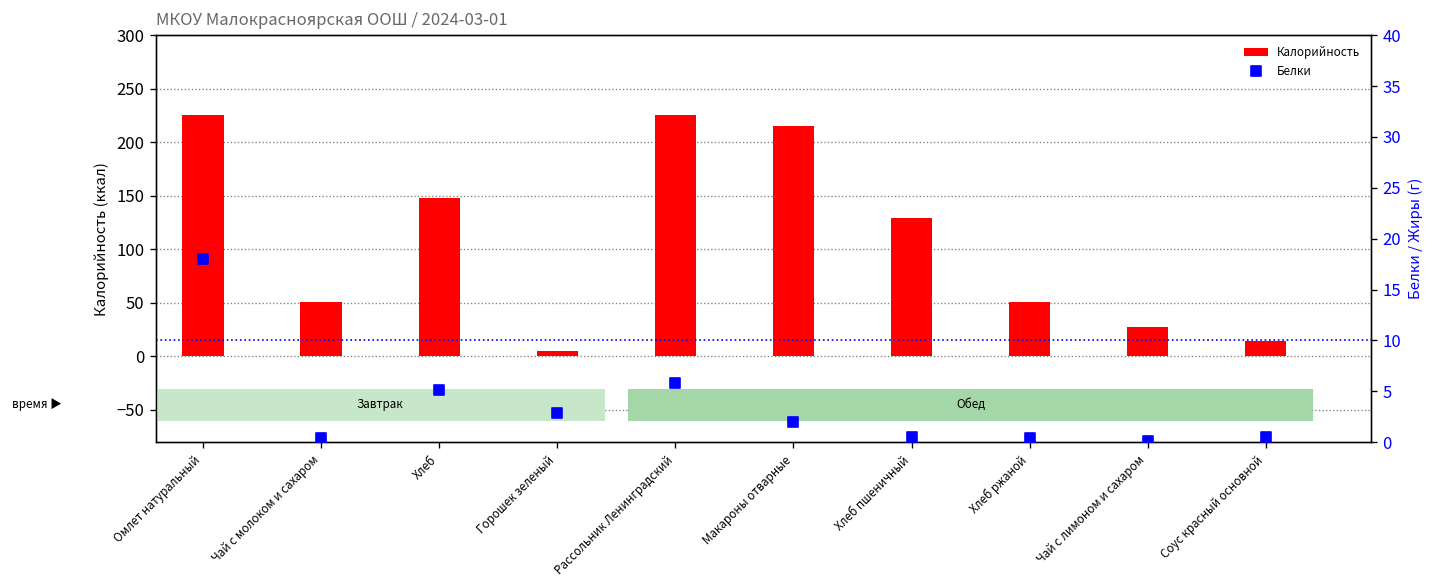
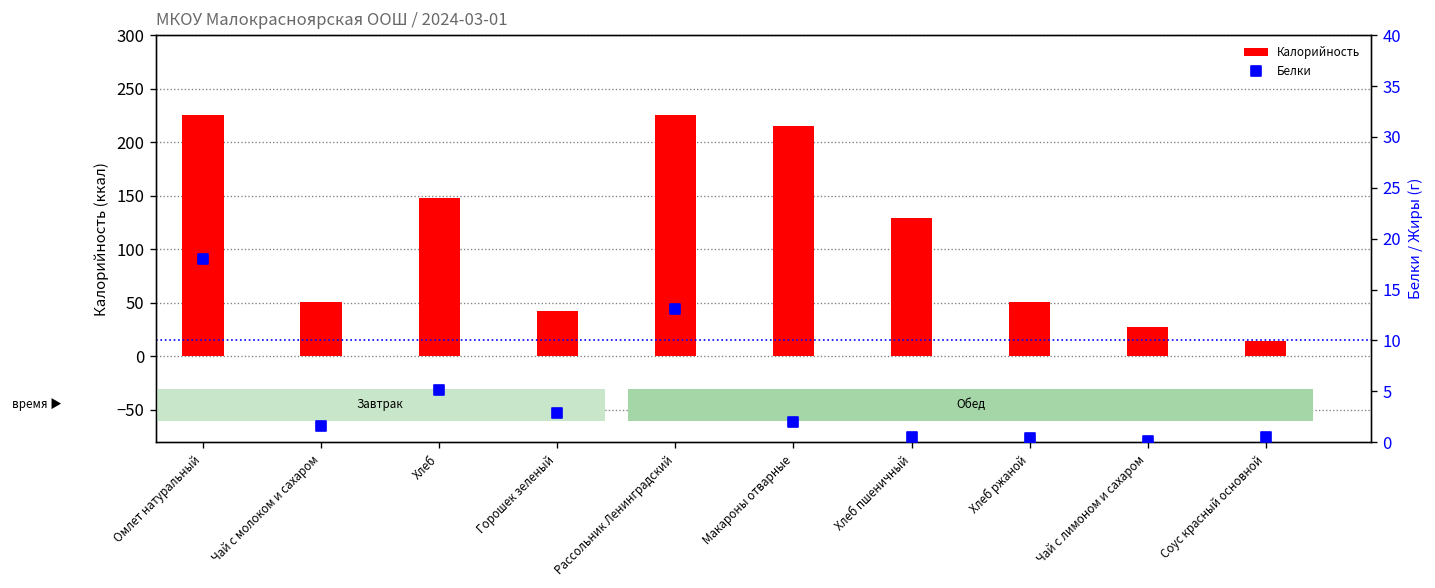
Калорийность, Горошек зеленый: 0 -> 40
Белки, Чай с молоком и сахаром: 0 -> 2
Белки, Рассольник Ленинградский: 6 -> 13
